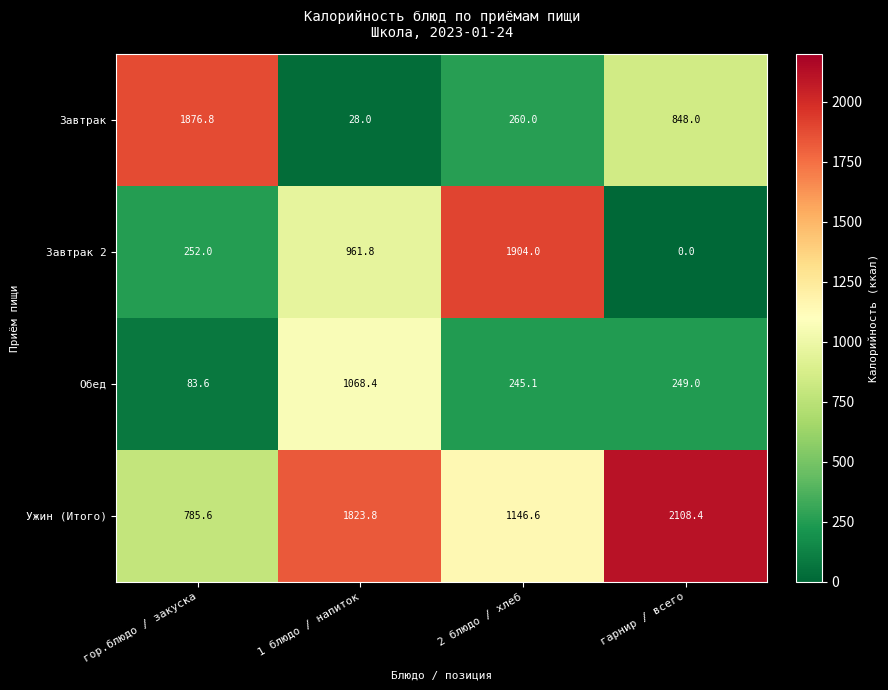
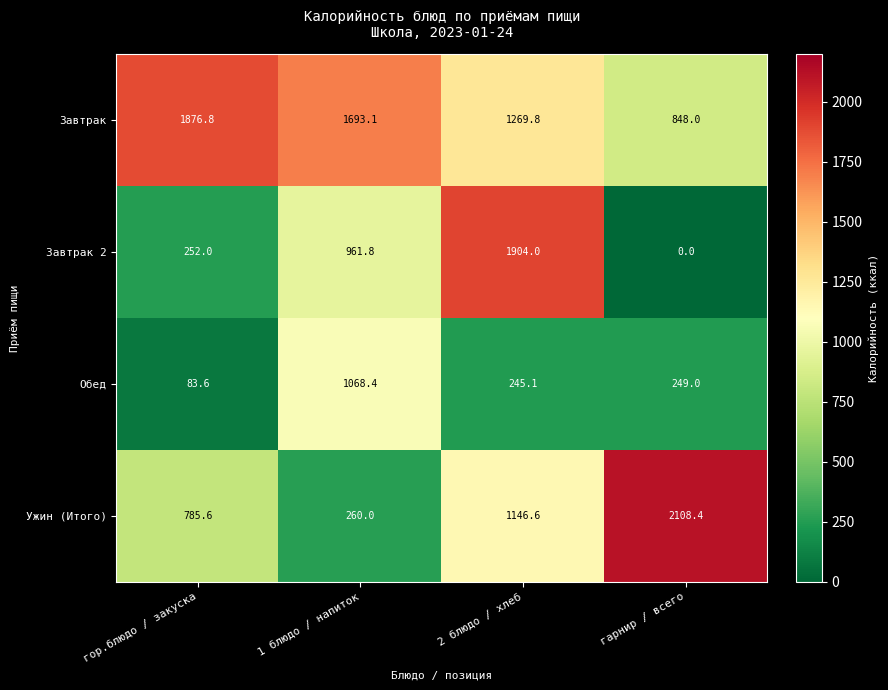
Завтрак, 1 блюдо / напиток: 28.0 -> 1693.1
Завтрак, 2 блюдо / хлеб: 260.0 -> 1269.8
Ужин (Итого), 1 блюдо / напиток: 1823.8 -> 260.0
